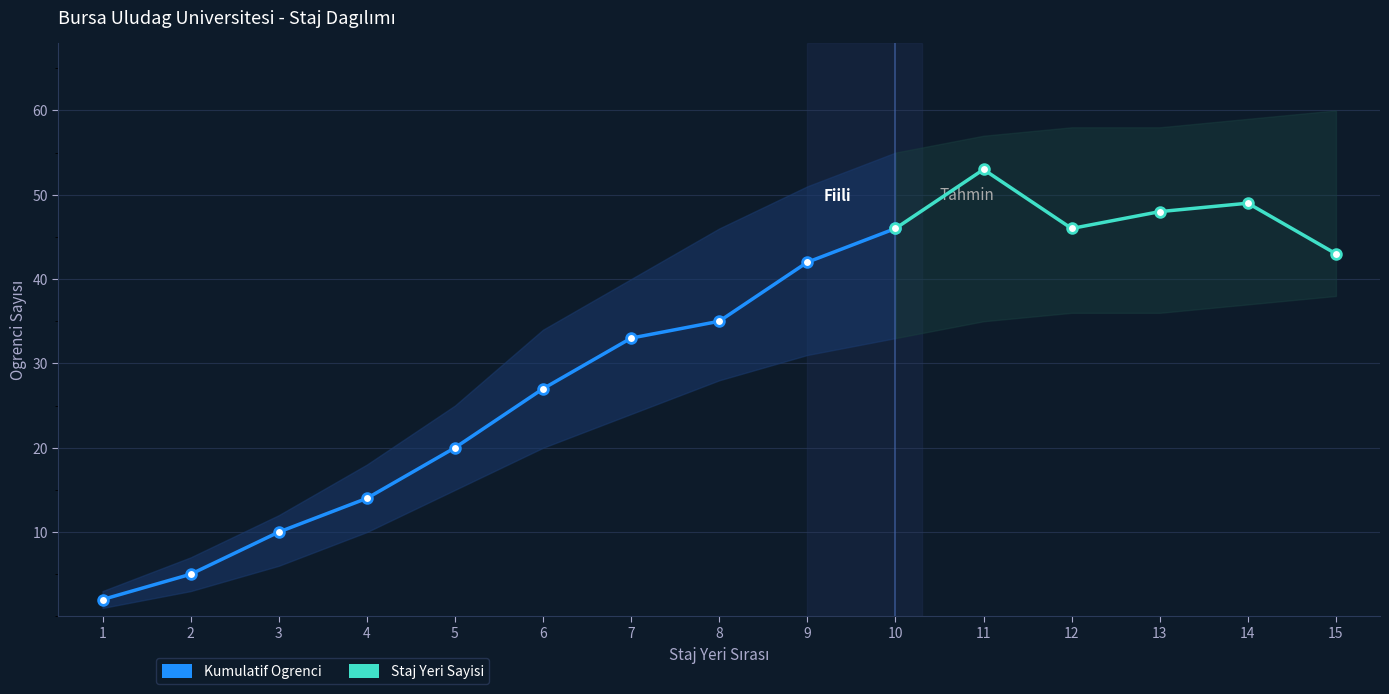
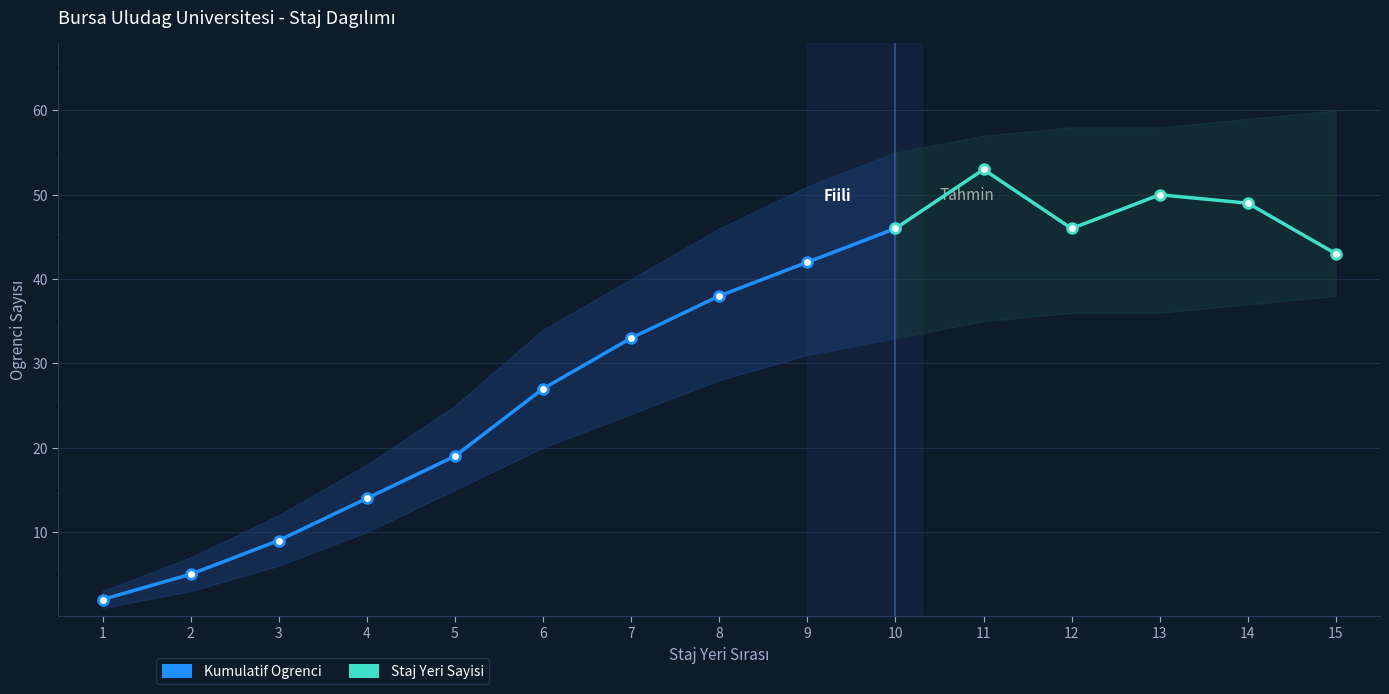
Kumulatif Ogrenci, 3: 10 -> 9
Kumulatif Ogrenci, 5: 20 -> 19
Kumulatif Ogrenci, 8: 35 -> 38
Staj Yeri Sayisi, 13: 48 -> 50
